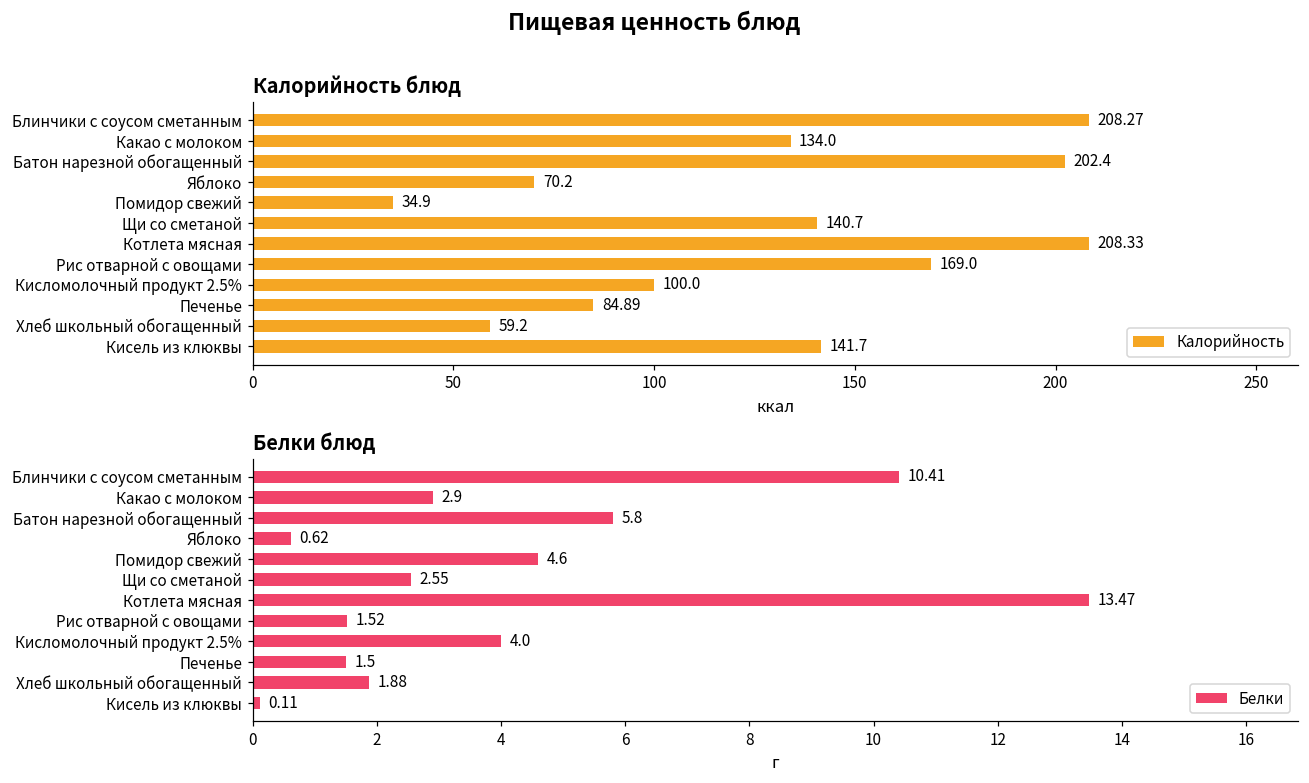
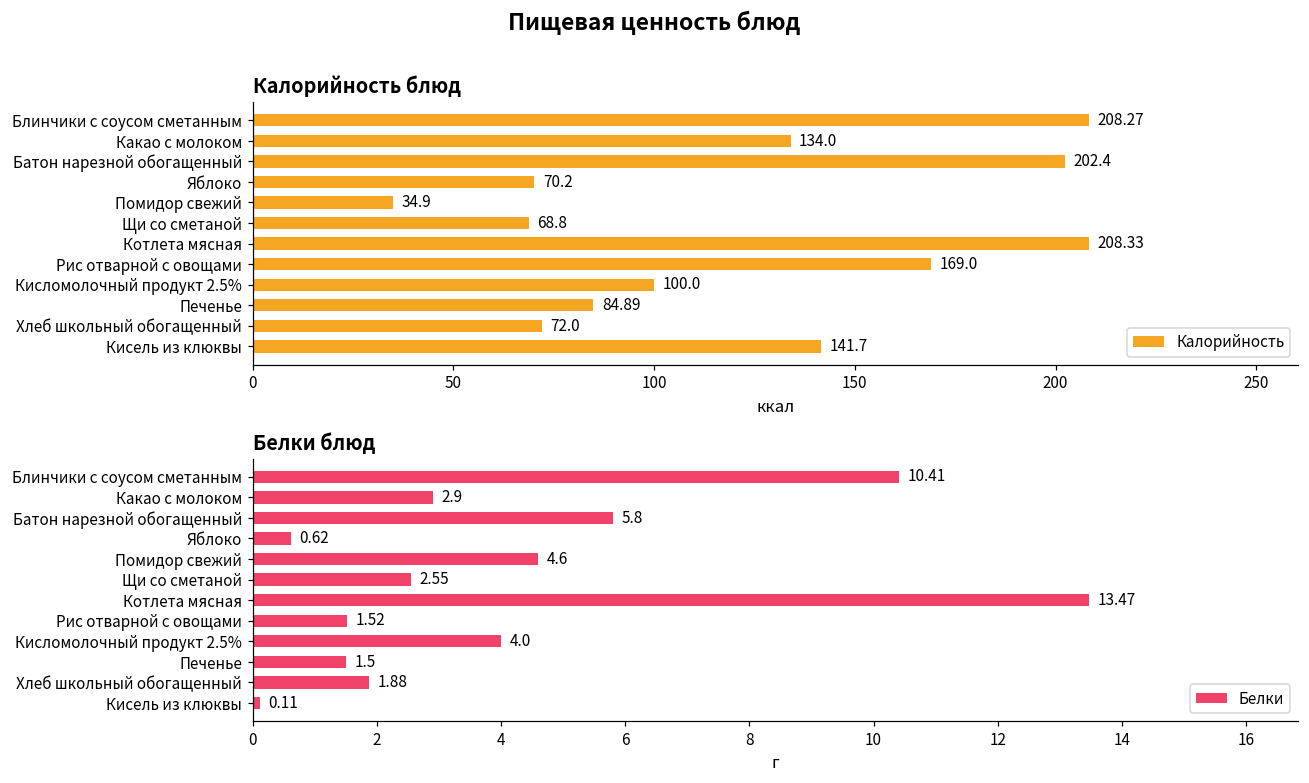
Калорийность блюд, Щи со сметаной: 140.7 -> 68.8
Калорийность блюд, Хлеб школьный обогащенный: 59.2 -> 72.0
